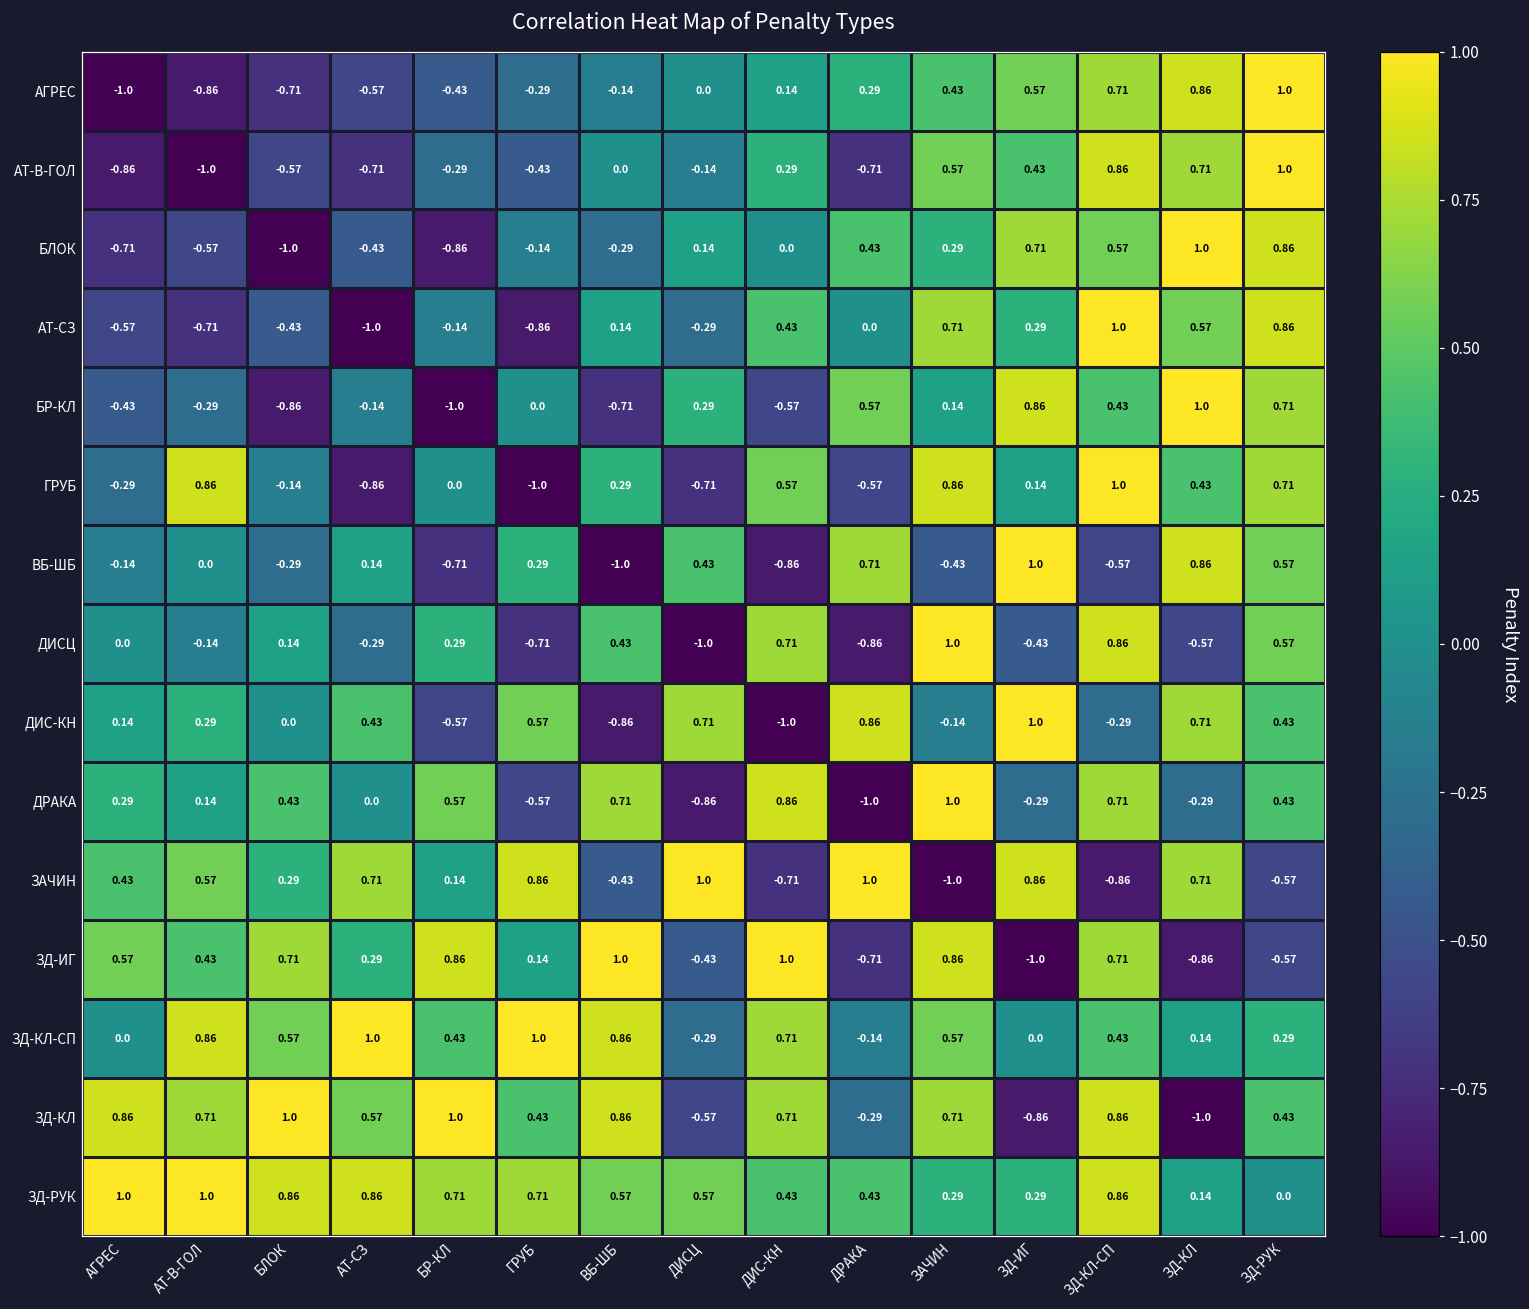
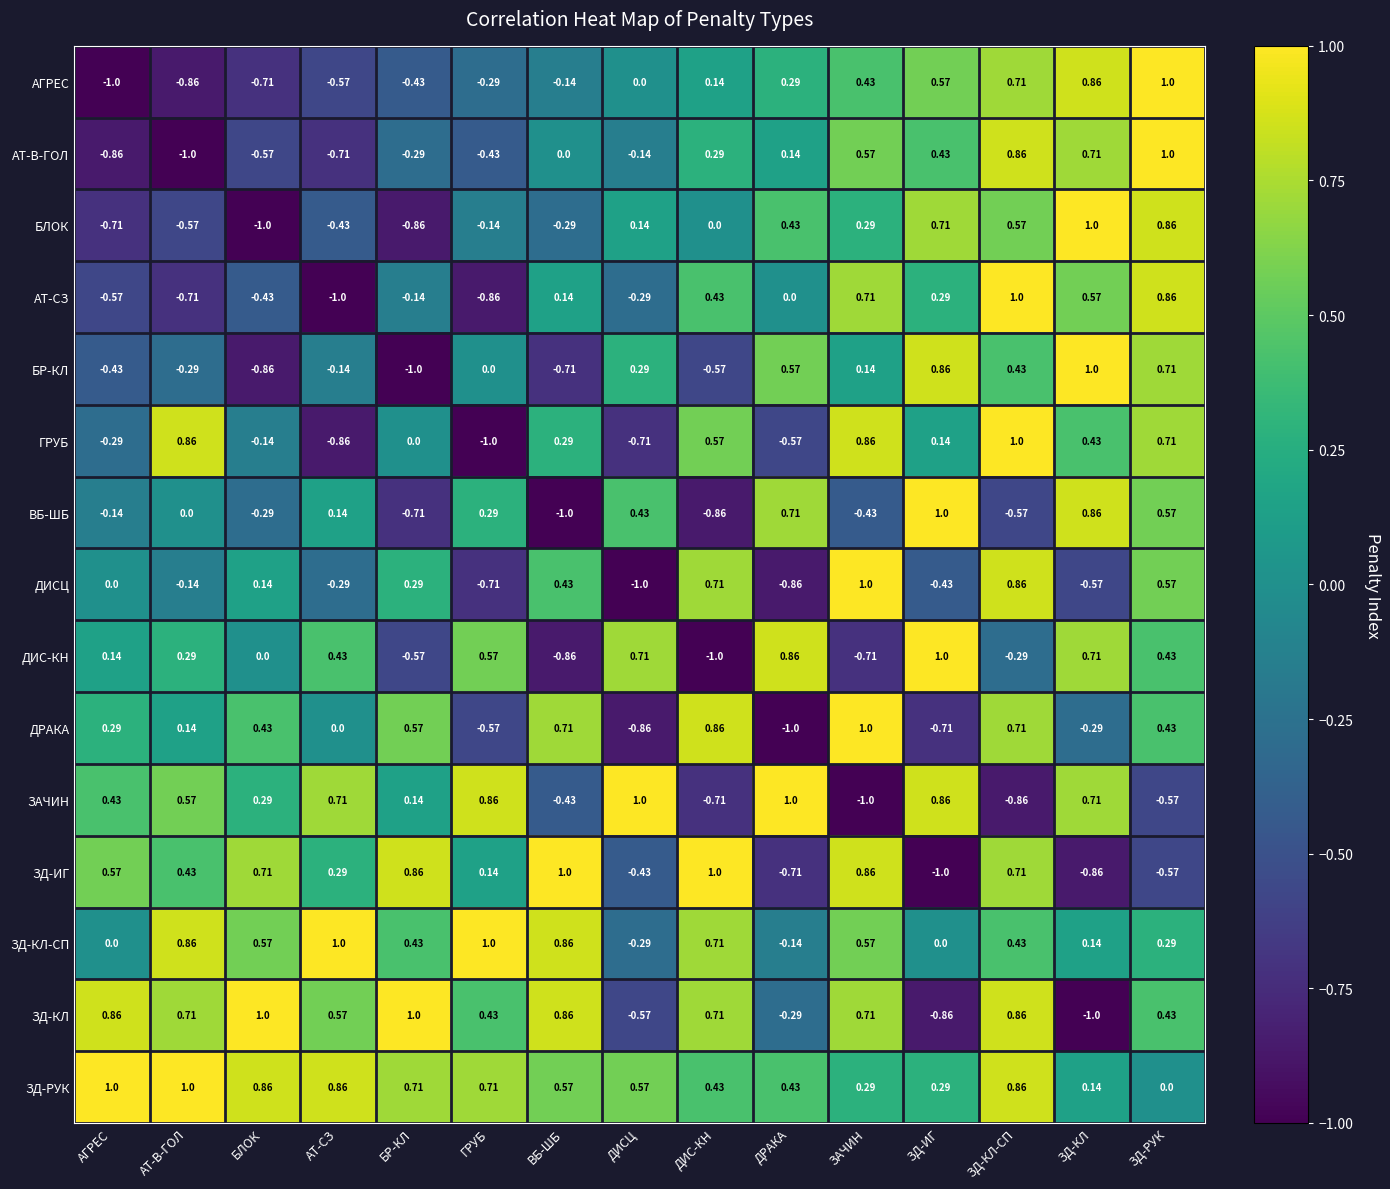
АТ-В-ГОЛ, ДРАКА: -0.71 -> 0.14
ДИС-КН, ЗАЧИН: -0.14 -> -0.71
ДРАКА, ЗД-ИГ: -0.29 -> -0.71
